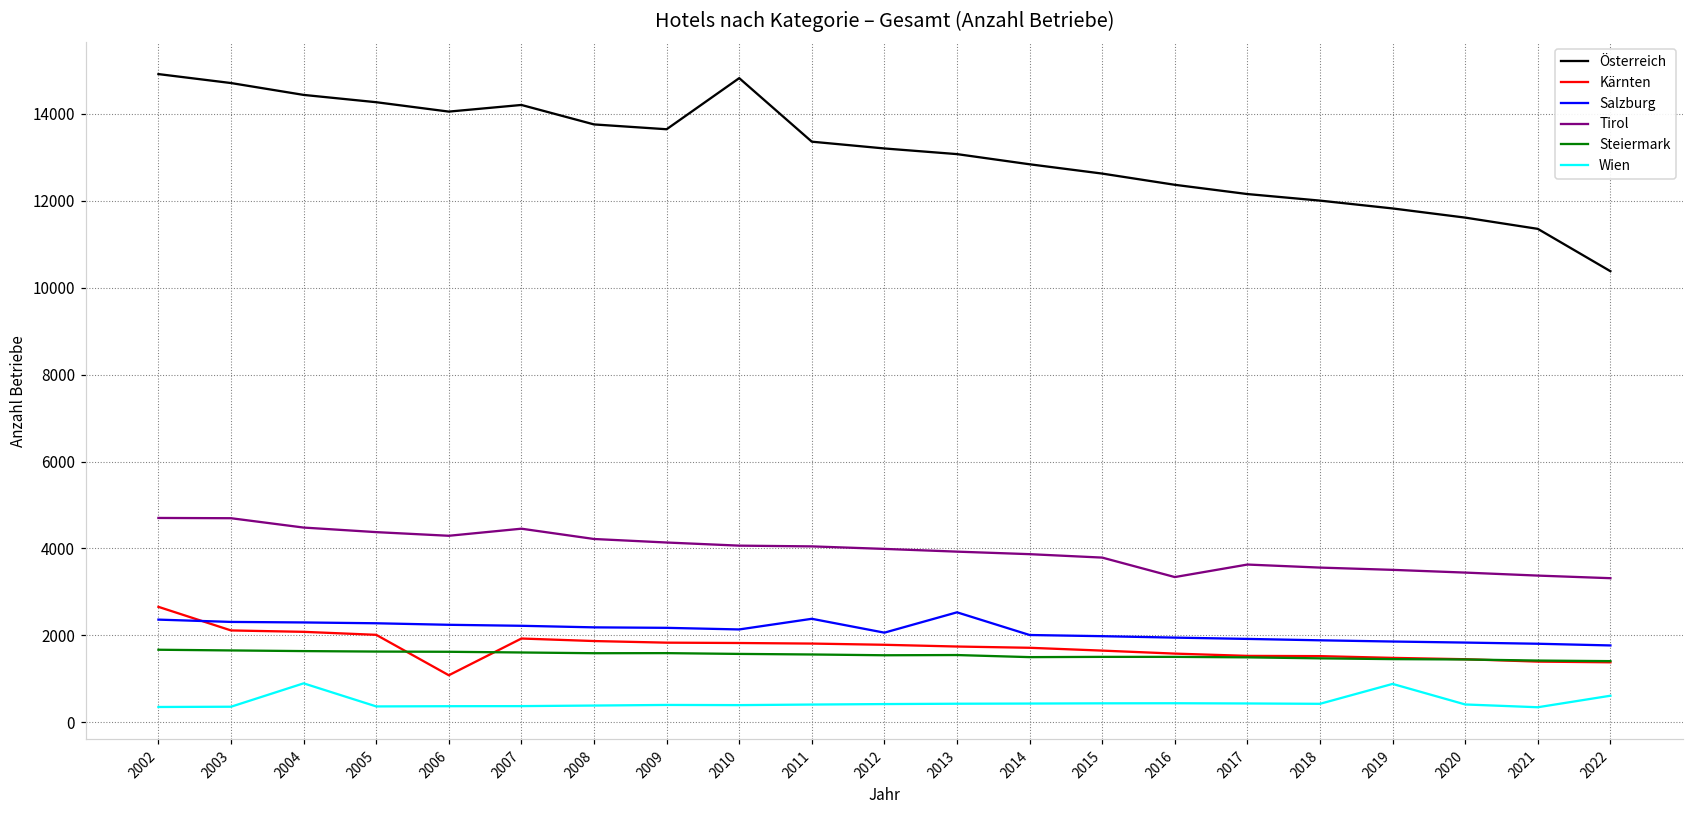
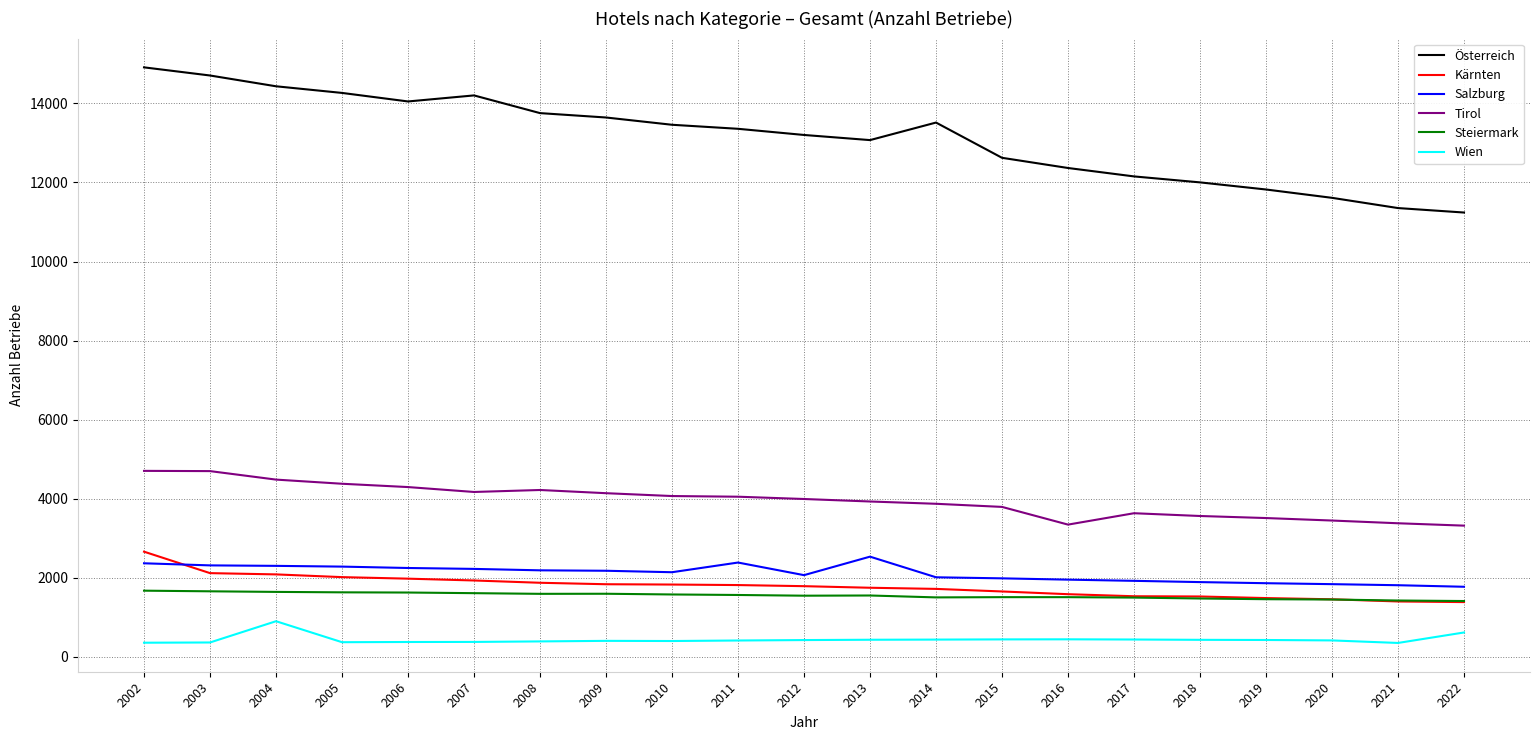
Kärnten, 2006: 1100 -> 2000
Tirol, 2007: 4500 -> 4200
Österreich, 2010: 14800 -> 13500
Österreich, 2014: 12800 -> 13500
Wien, 2019: 900 -> 400
Österreich, 2022: 10400 -> 11200
